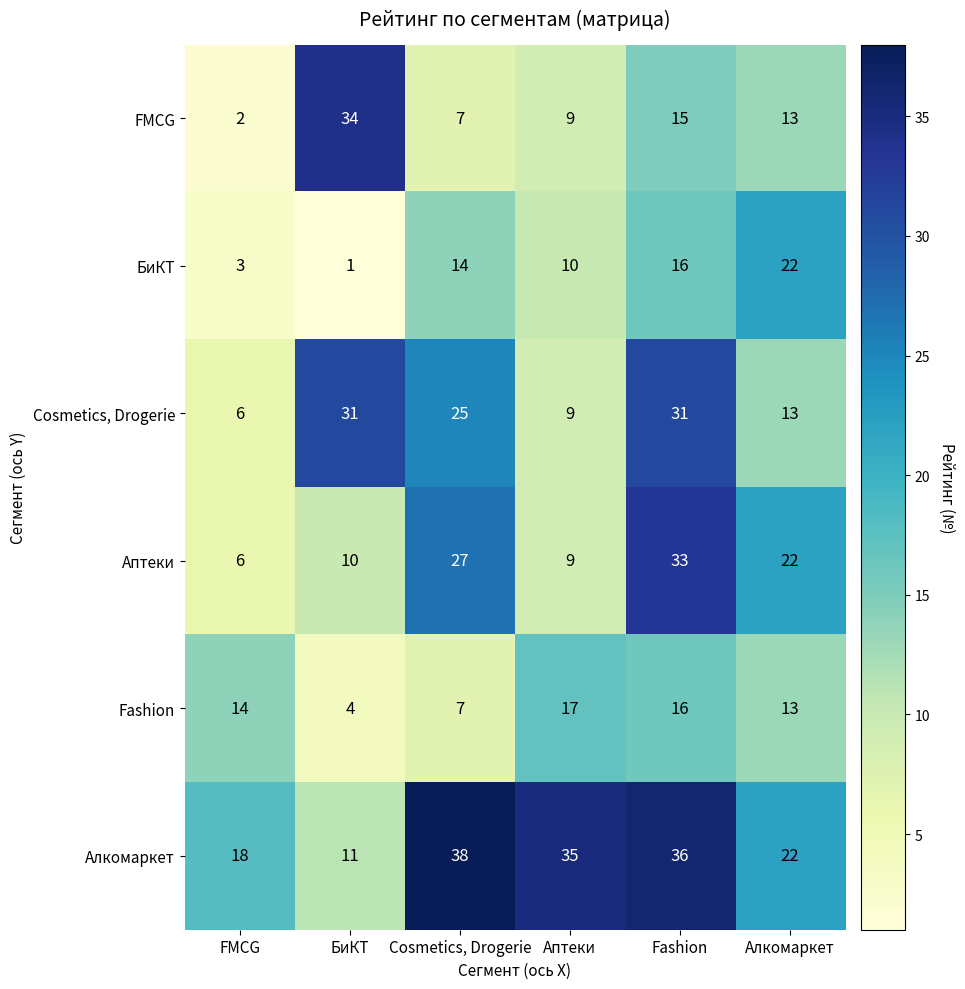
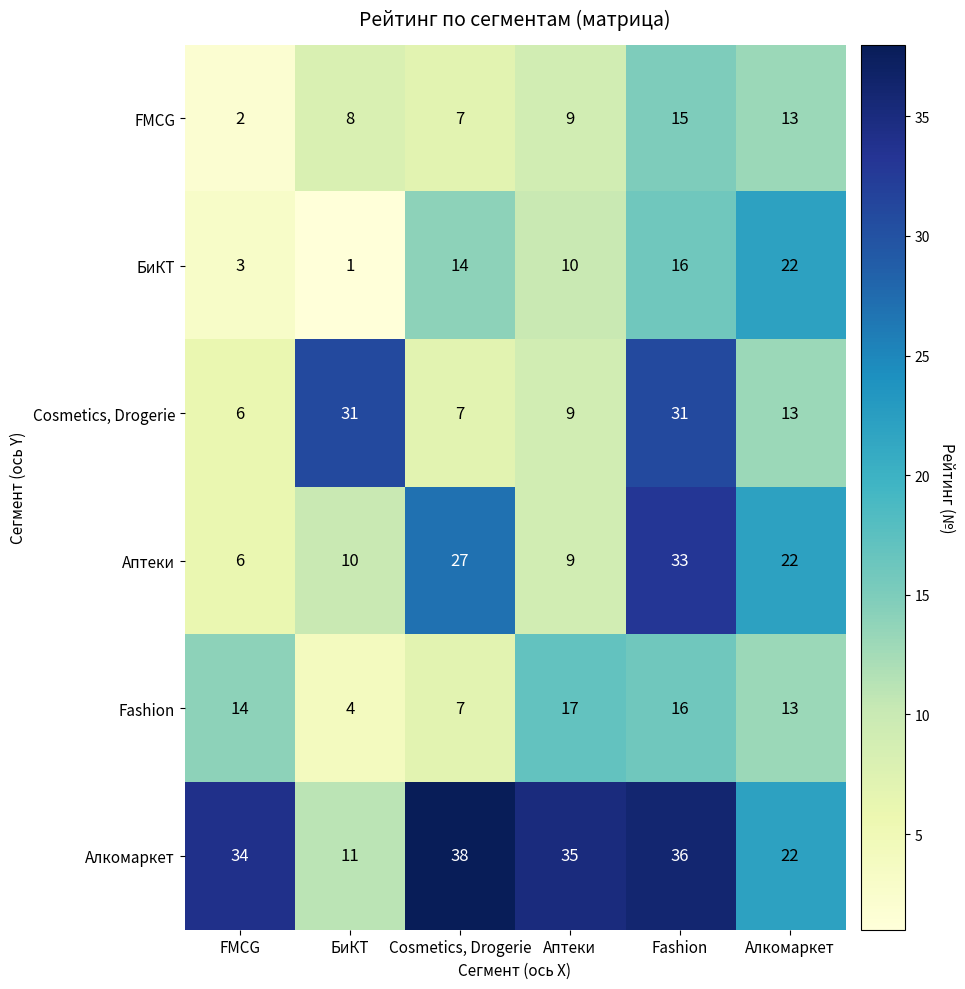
FMCG, БиКТ: 34 -> 8
Cosmetics, Drogerie, Cosmetics, Drogerie: 25 -> 7
Алкомаркет, FMCG: 18 -> 34
